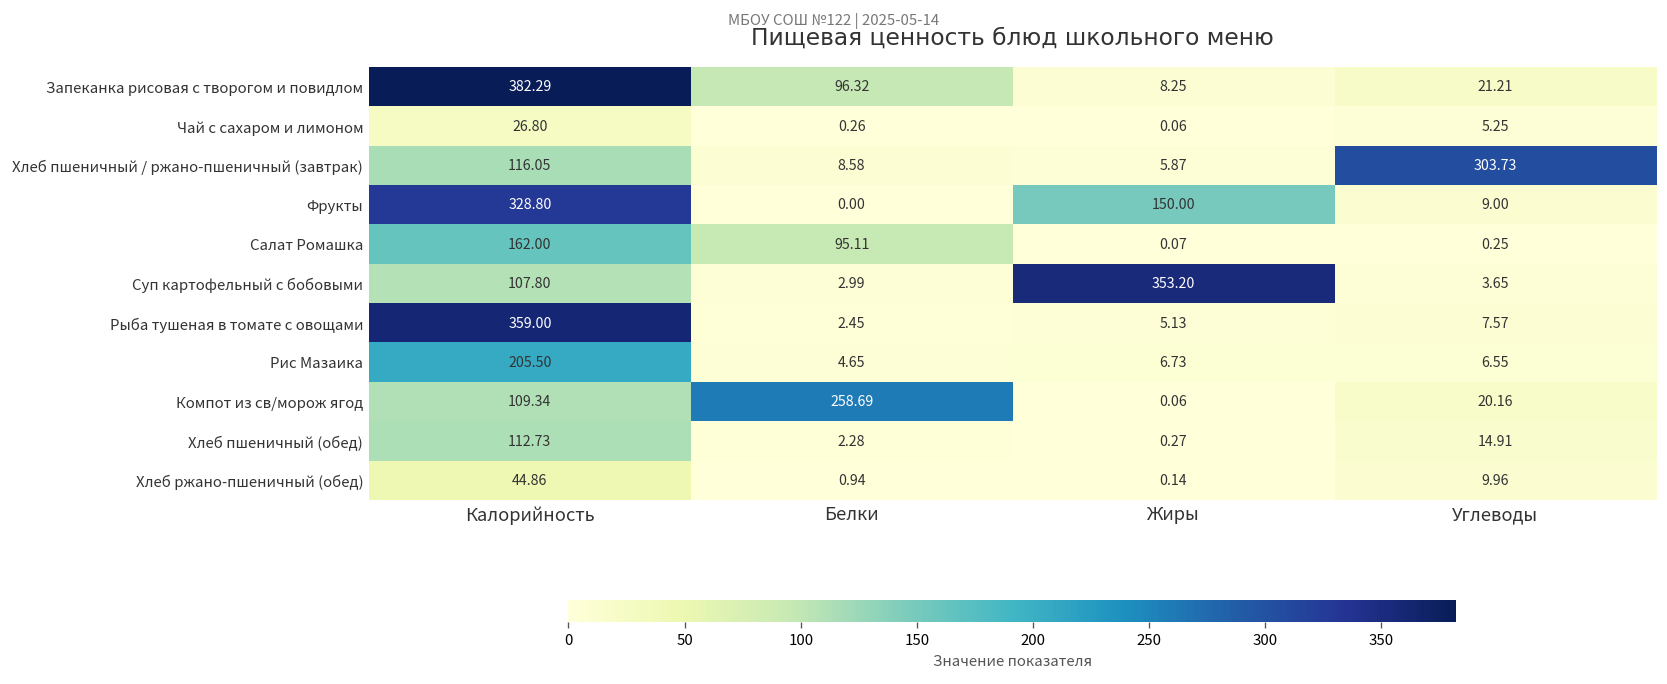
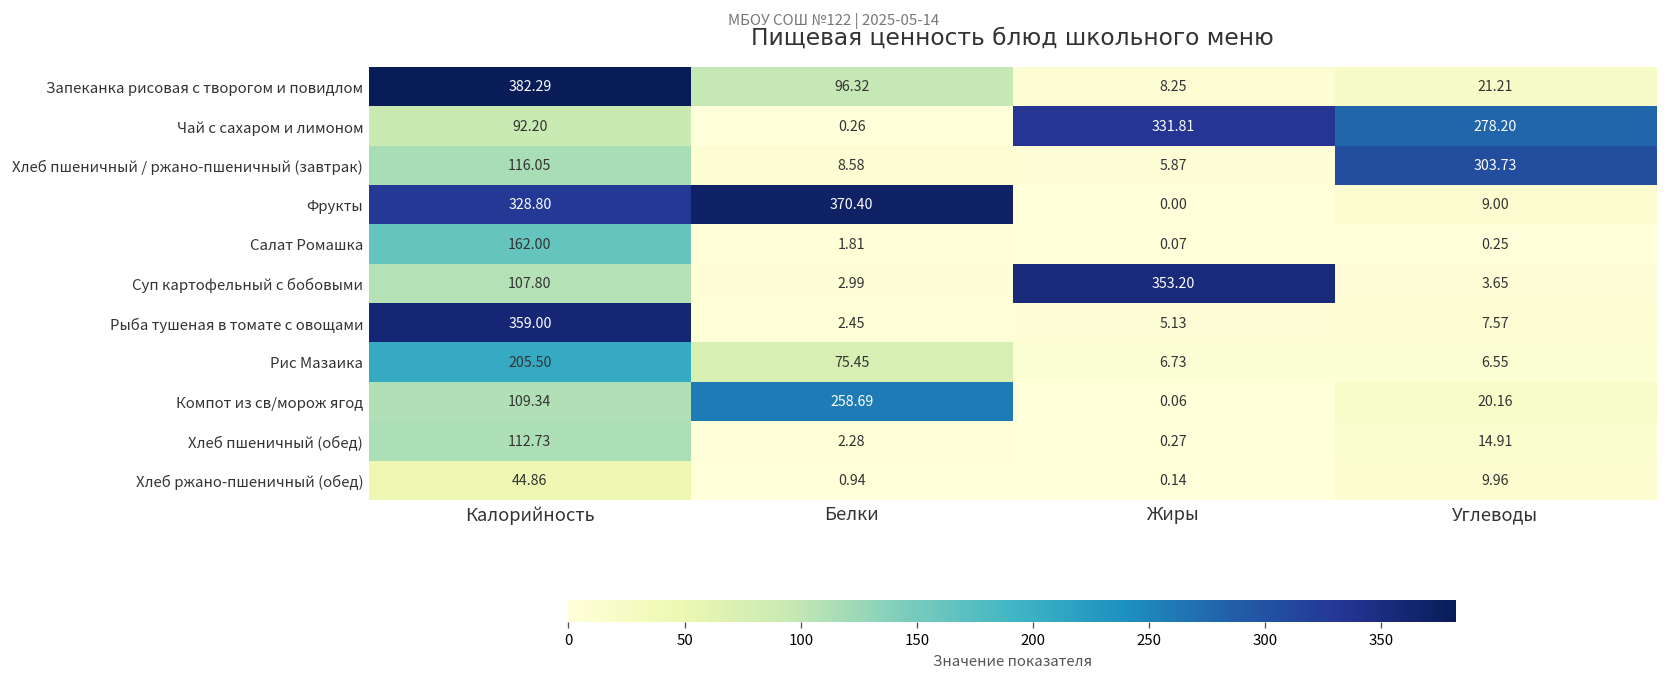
Чай с сахаром и лимоном, Калорийность: 26.80 -> 92.20
Чай с сахаром и лимоном, Жиры: 0.06 -> 331.81
Чай с сахаром и лимоном, Углеводы: 5.25 -> 278.20
Фрукты, Белки: 0.00 -> 370.40
Фрукты, Жиры: 150.00 -> 0.00
Салат Ромашка, Белки: 95.11 -> 1.81
Рис Мазаика, Белки: 4.65 -> 75.45
